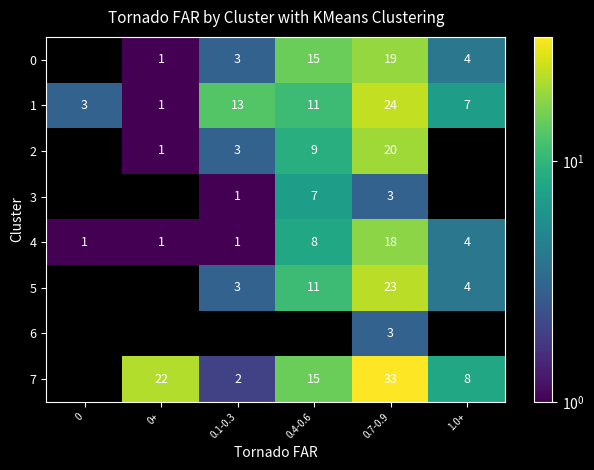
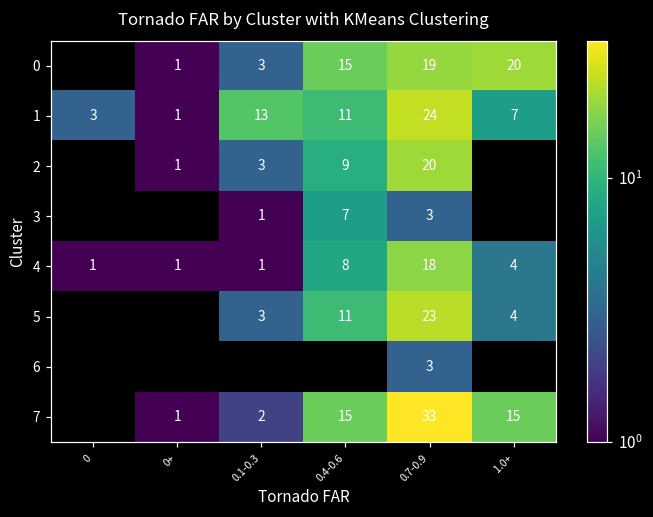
0, 1.0+: 4 -> 20
7, 0+: 22 -> 1
7, 1.0+: 8 -> 15
